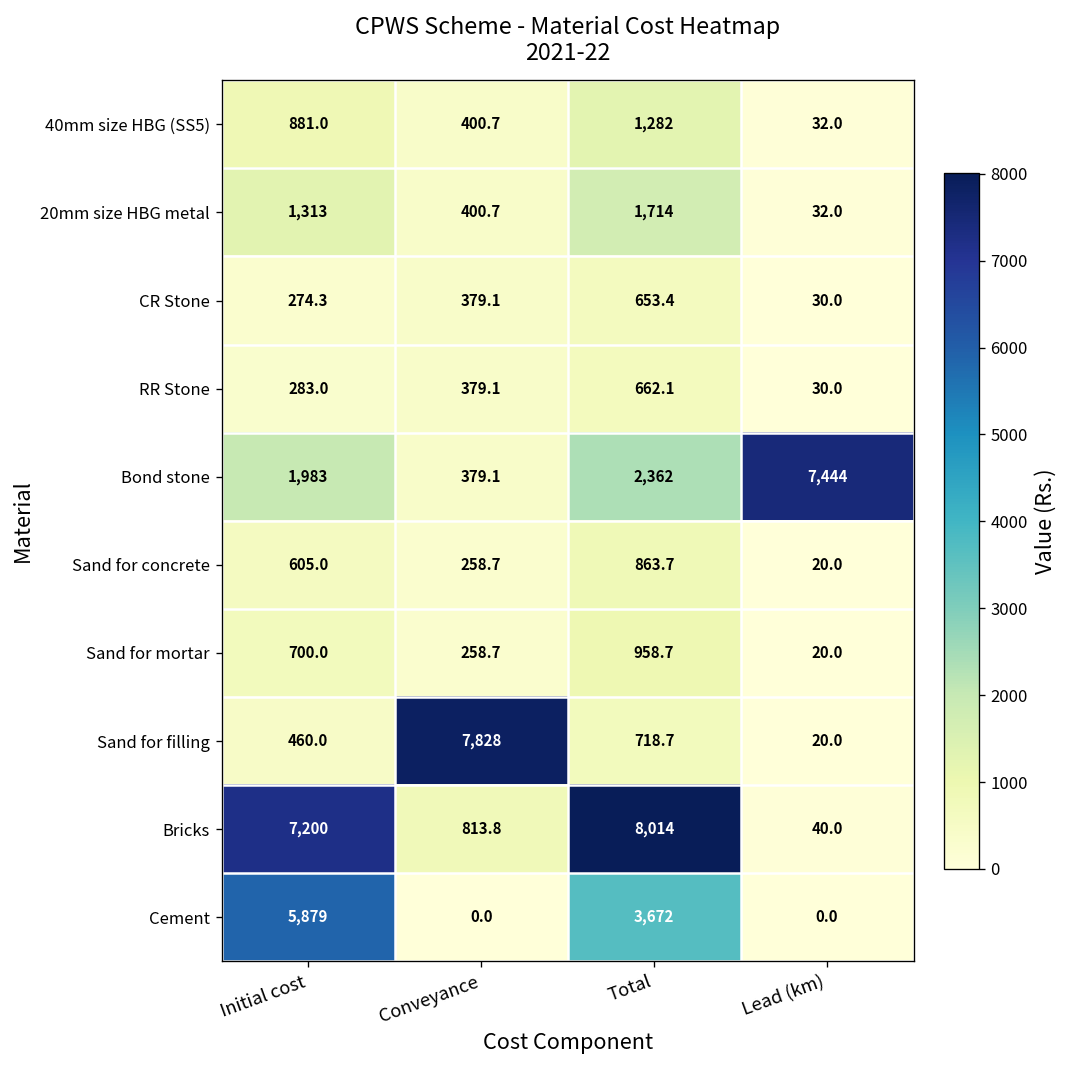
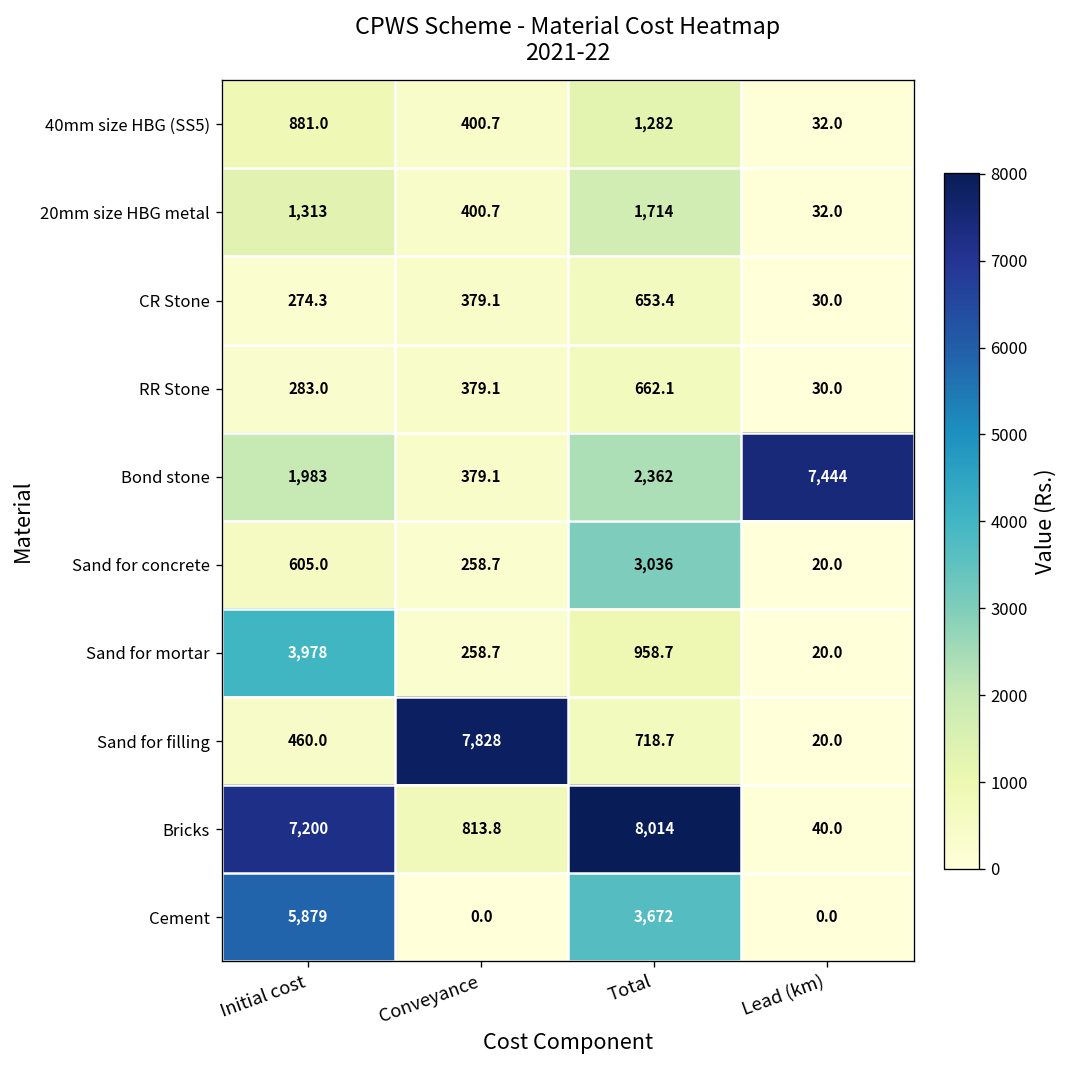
Sand for concrete, Total: 863.7 -> 3,036
Sand for mortar, Initial cost: 700.0 -> 3,978
